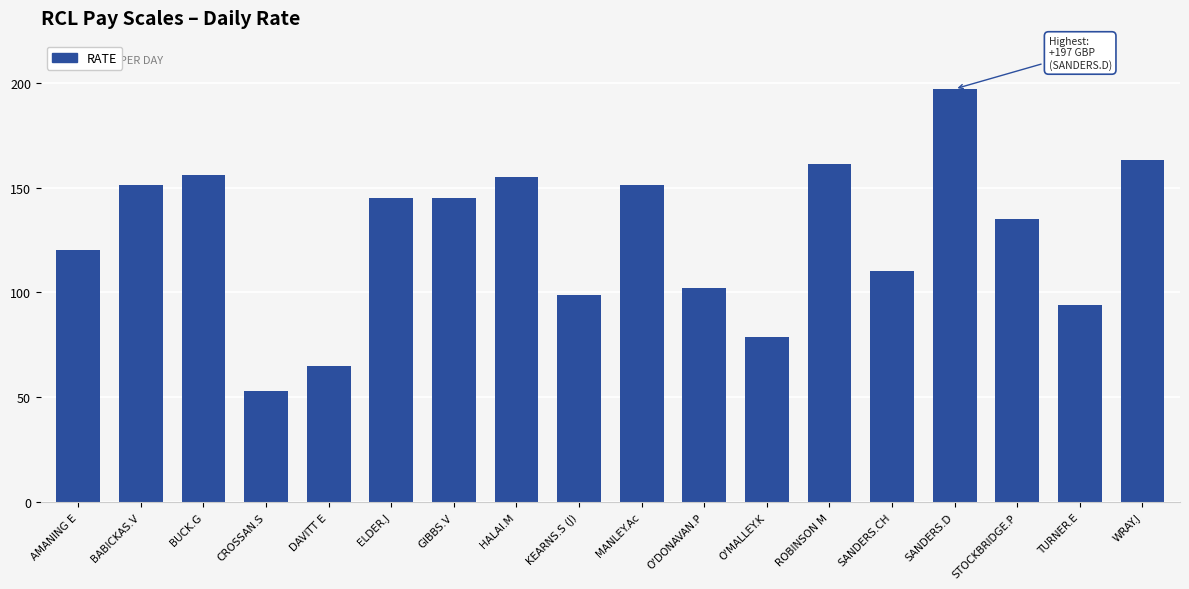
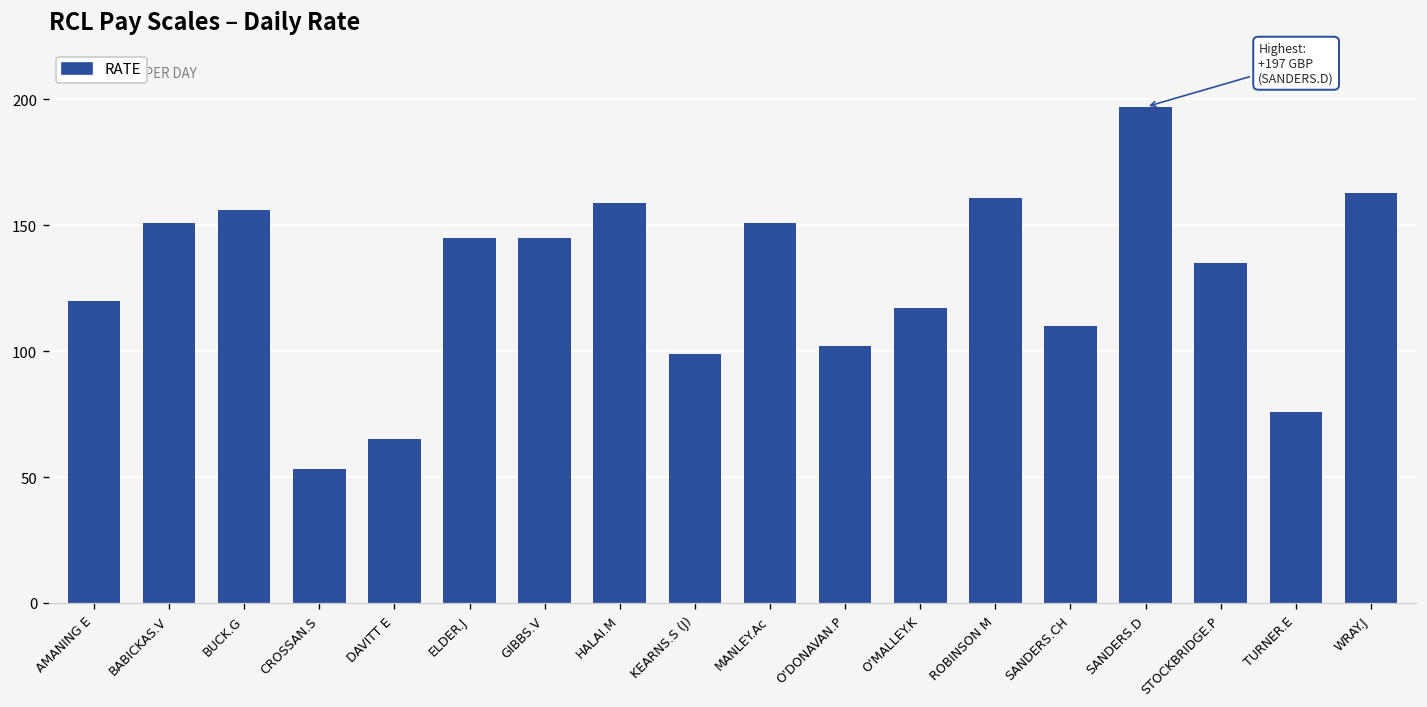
HALAI.M: 155 -> 159
O'MALLEY.K: 79 -> 117
TURNER.E: 94 -> 76
